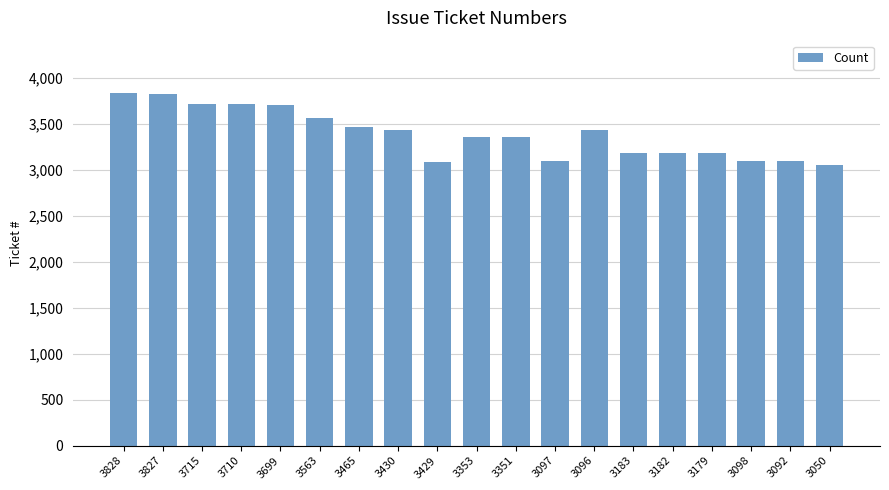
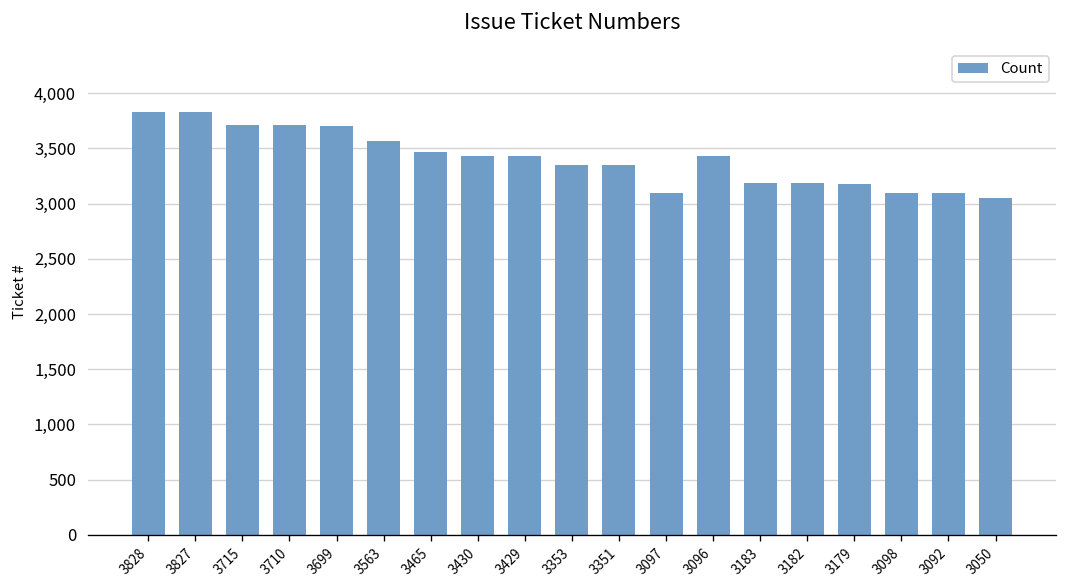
3429: 3,100 -> 3,400
